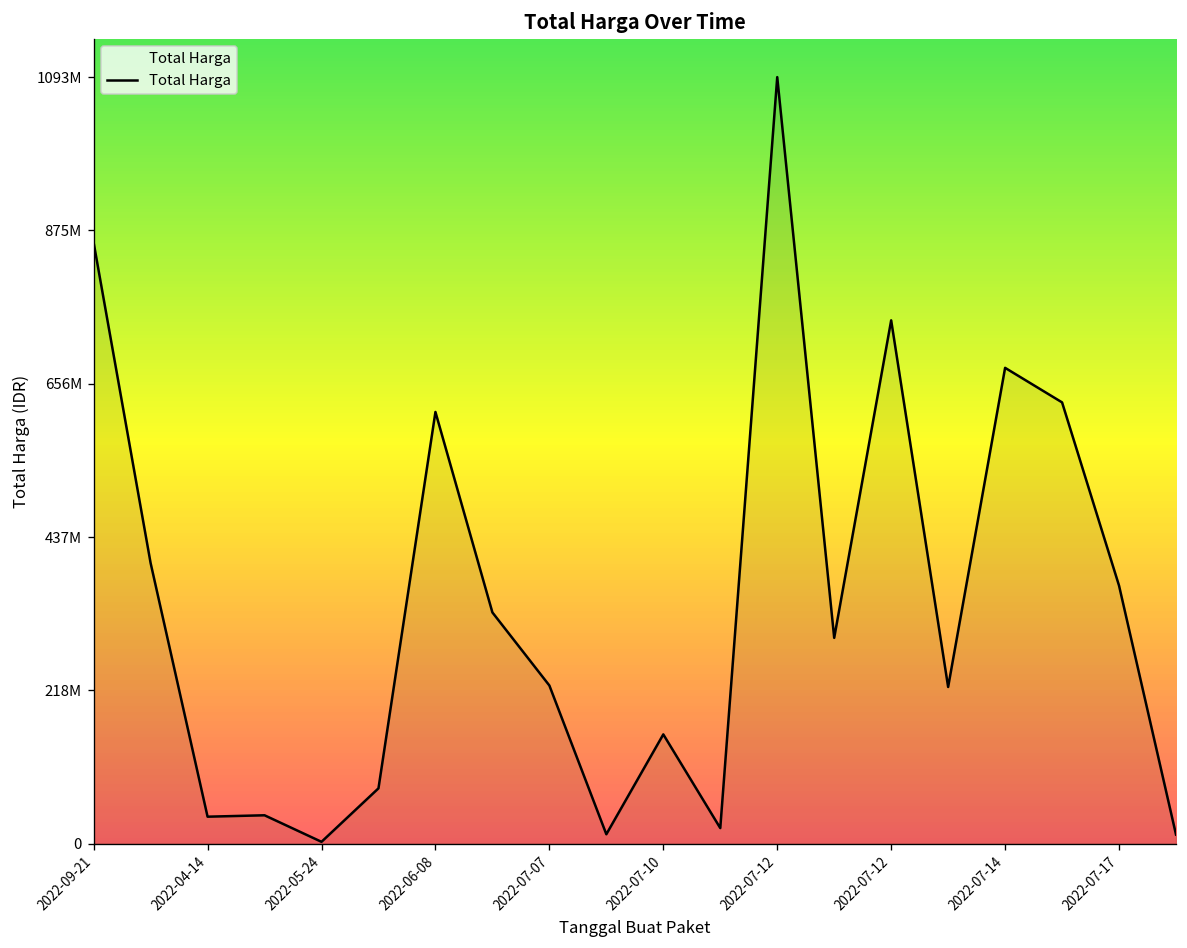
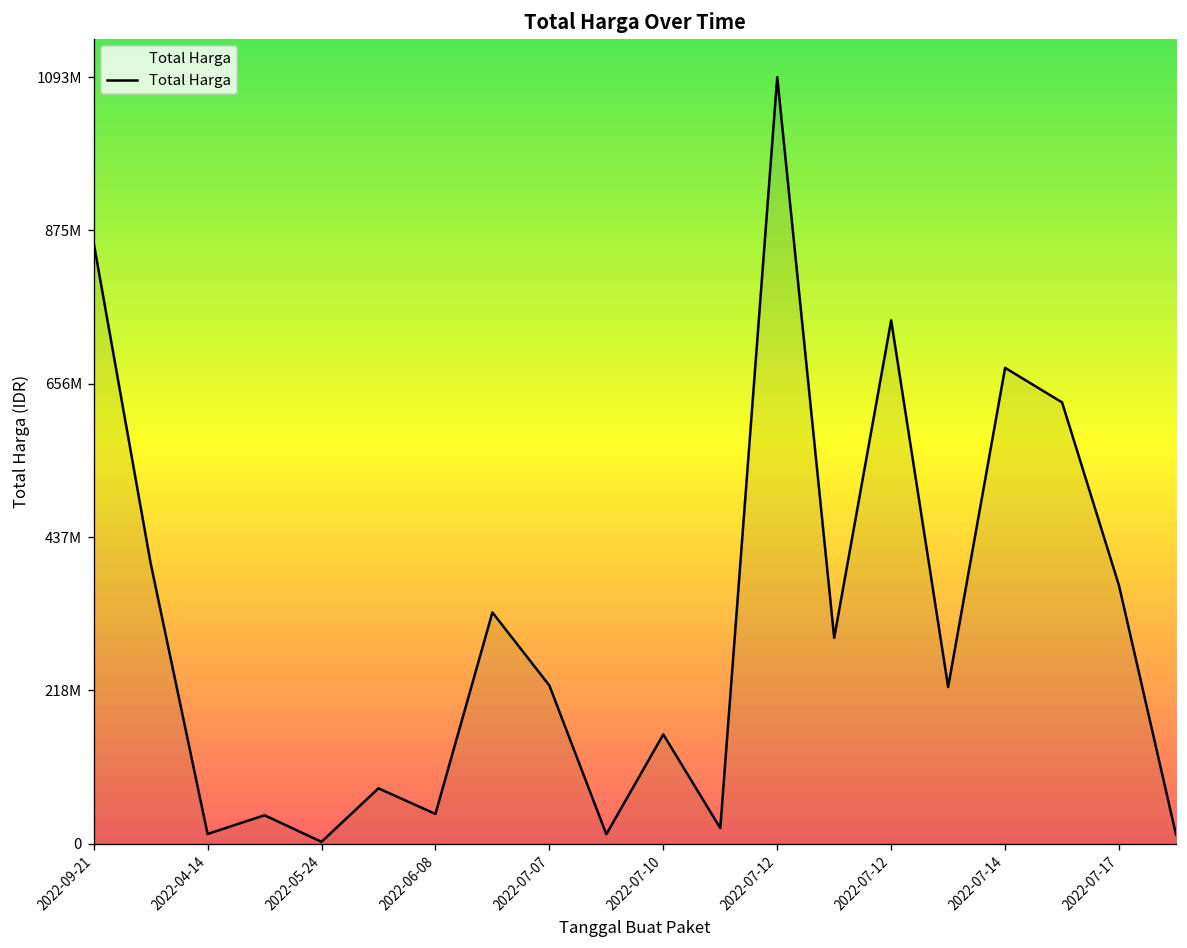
2022-04-14: 40000000 -> 10000000
2022-06-08: 620000000 -> 40000000
